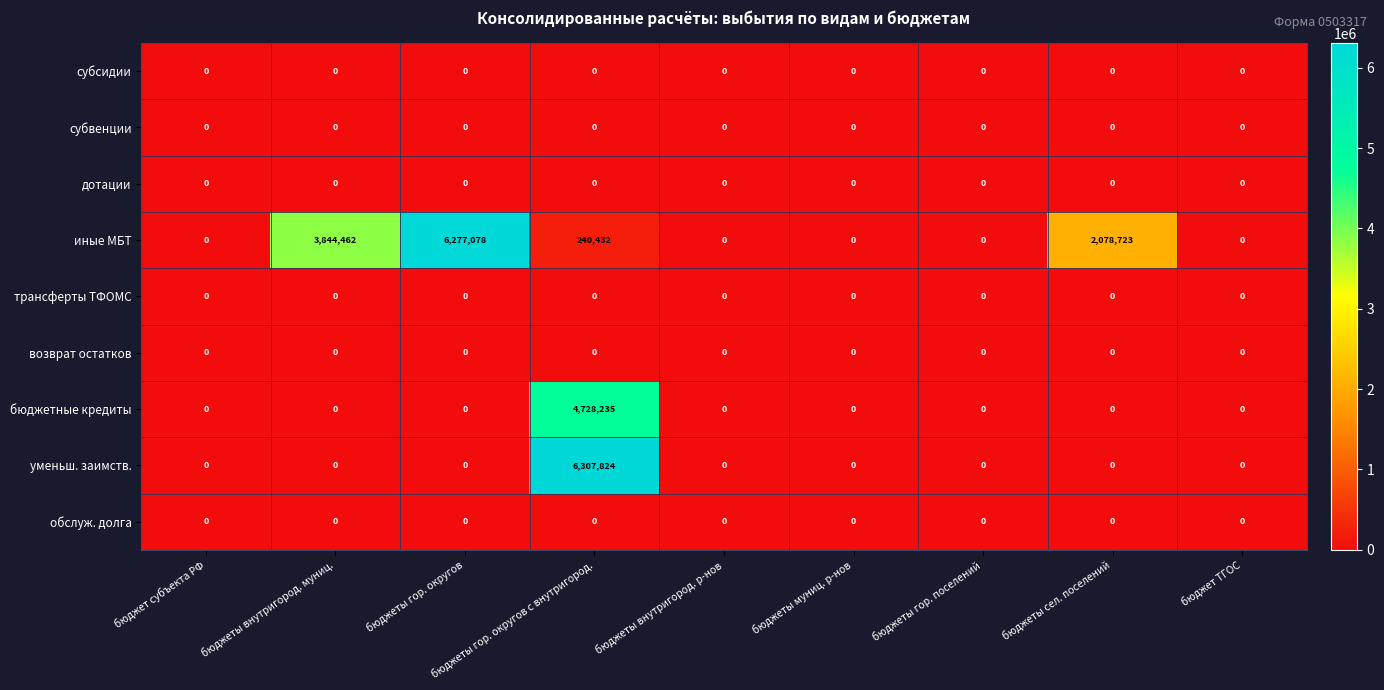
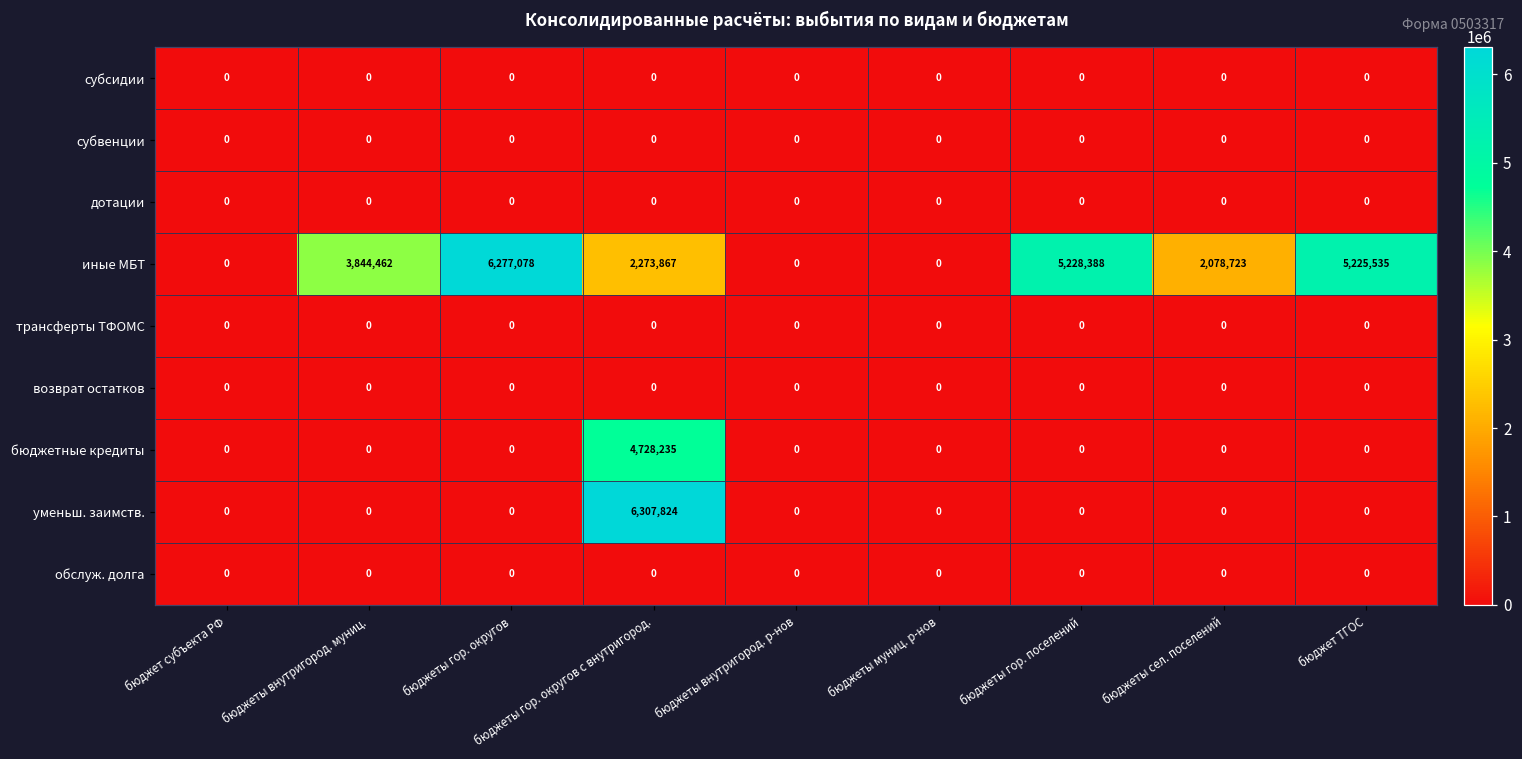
иные МБТ, бюджеты гор. округов с внутригород.: 240,432 -> 2,273,867
иные МБТ, бюджеты гор. поселений: 0 -> 5,228,388
иные МБТ, бюджет ТГОС: 0 -> 5,225,535
